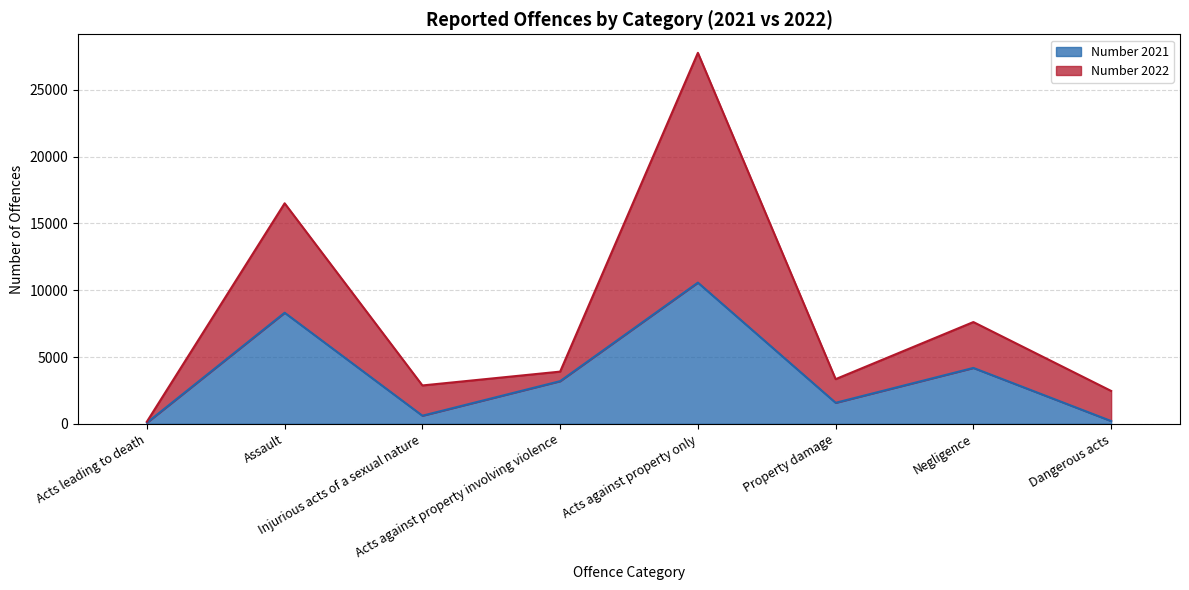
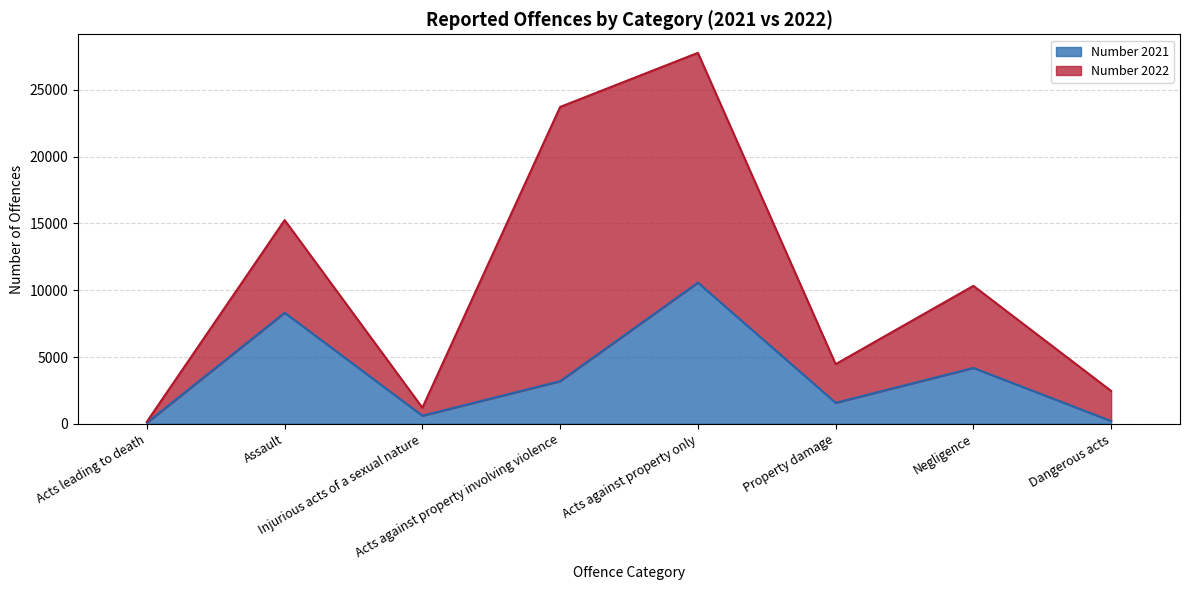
Number 2022, Assault: 8200 -> 6900
Number 2022, Injurious acts of a sexual nature: 2300 -> 600
Number 2022, Acts against property involving violence: 700 -> 20500
Number 2022, Property damage: 1800 -> 2900
Number 2022, Negligence: 3400 -> 6100
